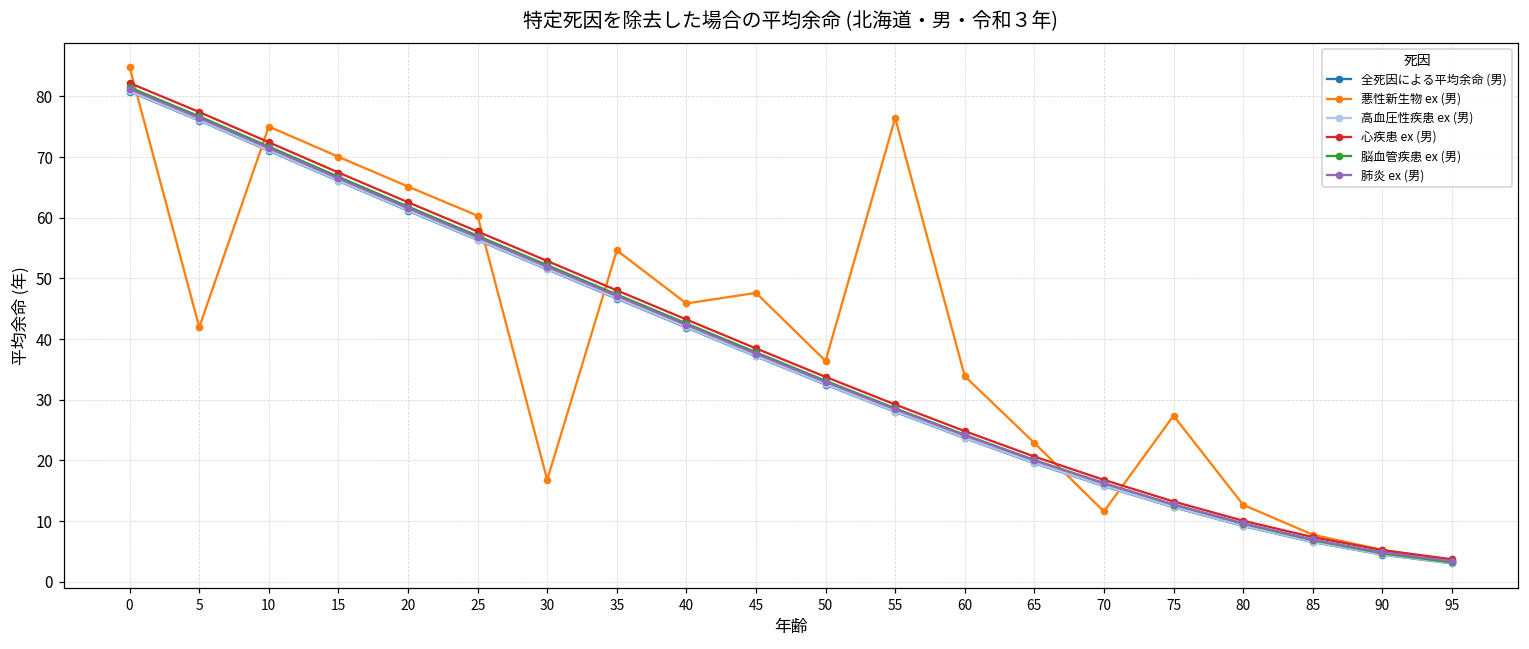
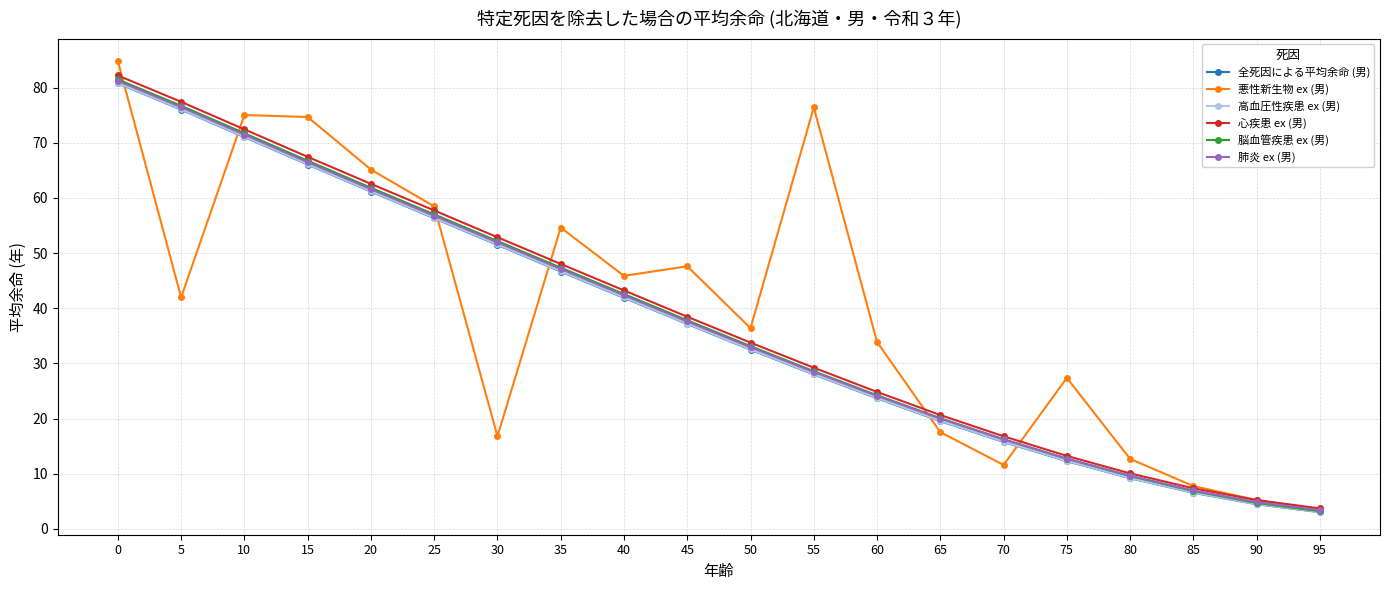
悪性新生物 ex (男), 15: 70 -> 75
悪性新生物 ex (男), 25: 60 -> 58
悪性新生物 ex (男), 65: 23 -> 18
